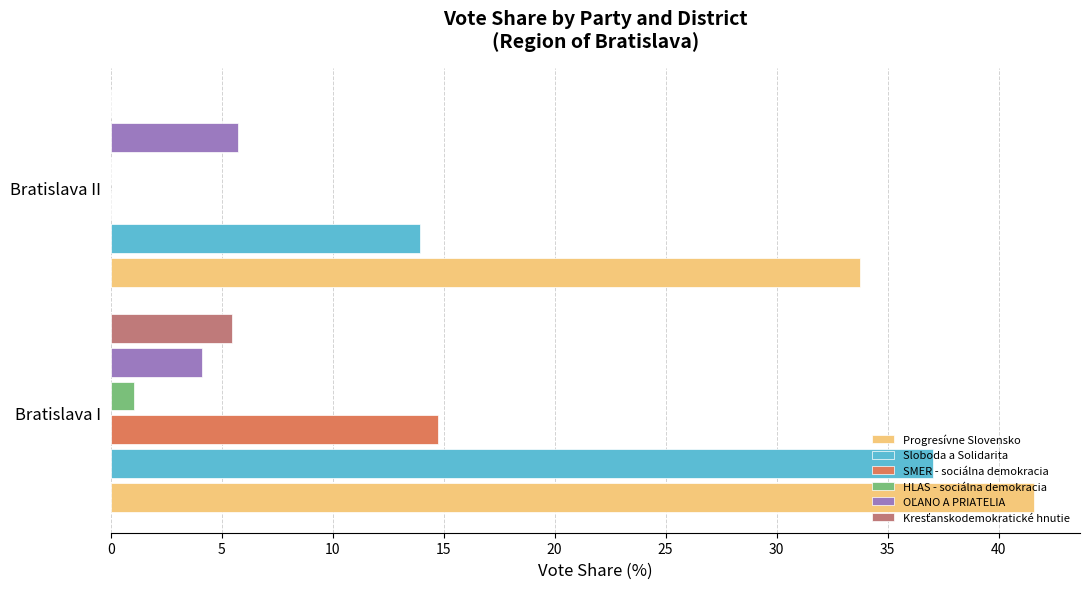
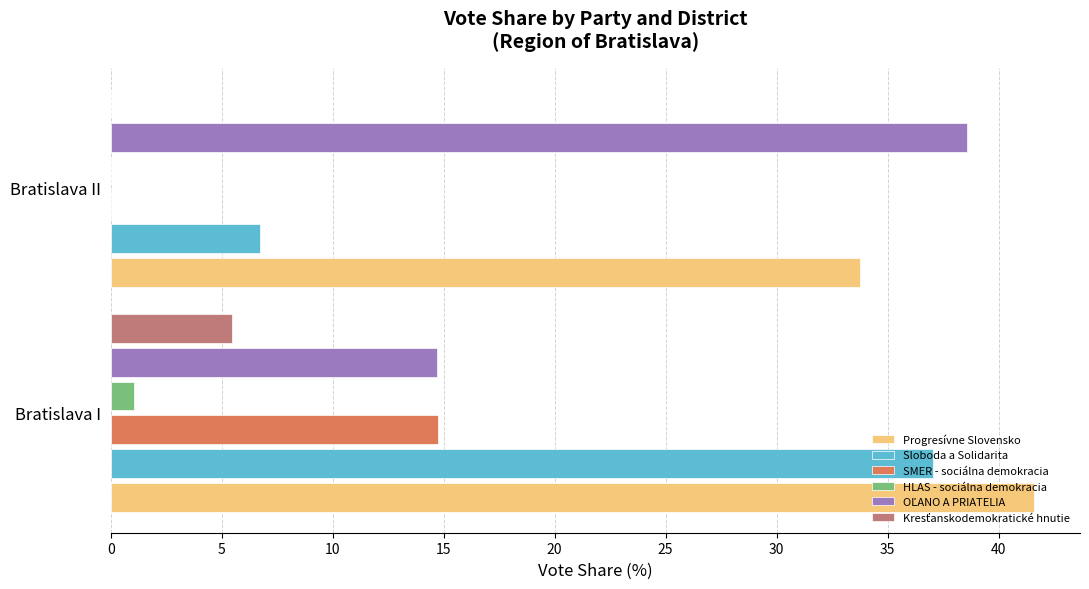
OĽANO A PRIATELIA, Bratislava II: 5.7 -> 38.6
Sloboda a Solidarita, Bratislava II: 13.9 -> 6.7
OĽANO A PRIATELIA, Bratislava I: 4.1 -> 14.7
